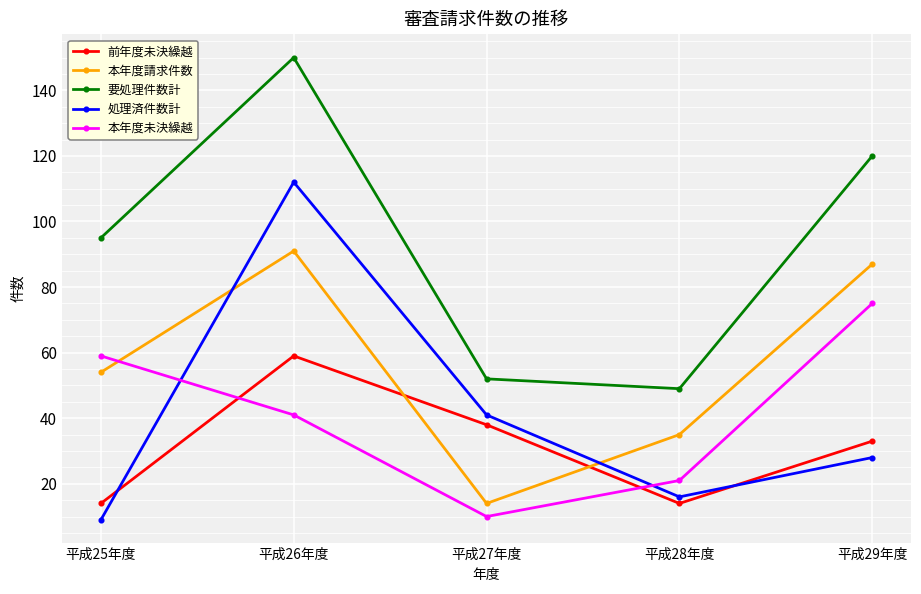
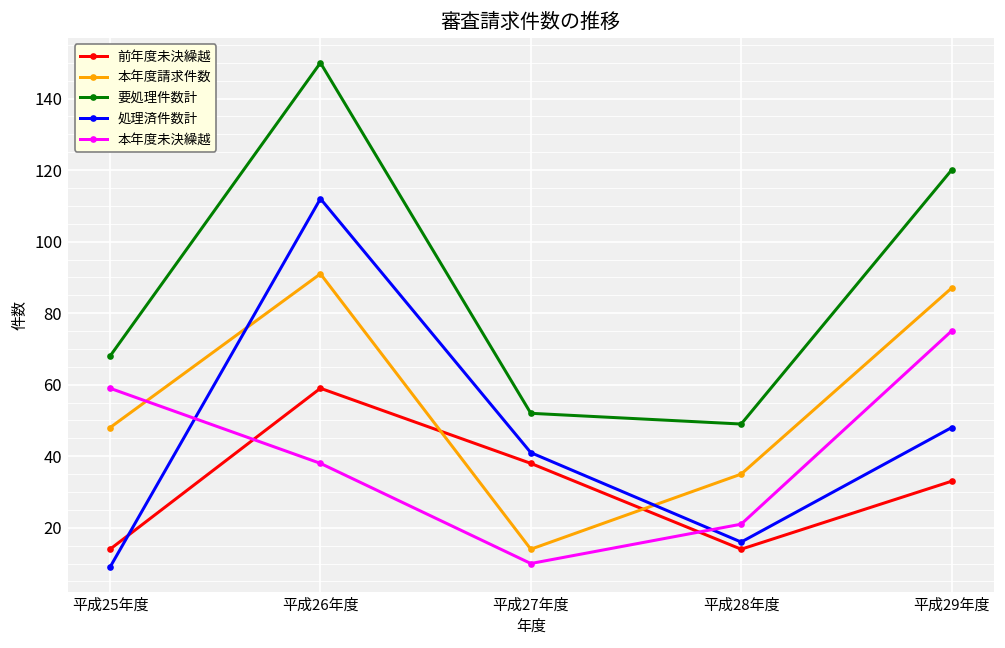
本年度請求件数, 平成25年度: 54 -> 48
要処理件数計, 平成25年度: 95 -> 68
本年度未決繰越, 平成26年度: 41 -> 38
処理済件数計, 平成29年度: 28 -> 48
